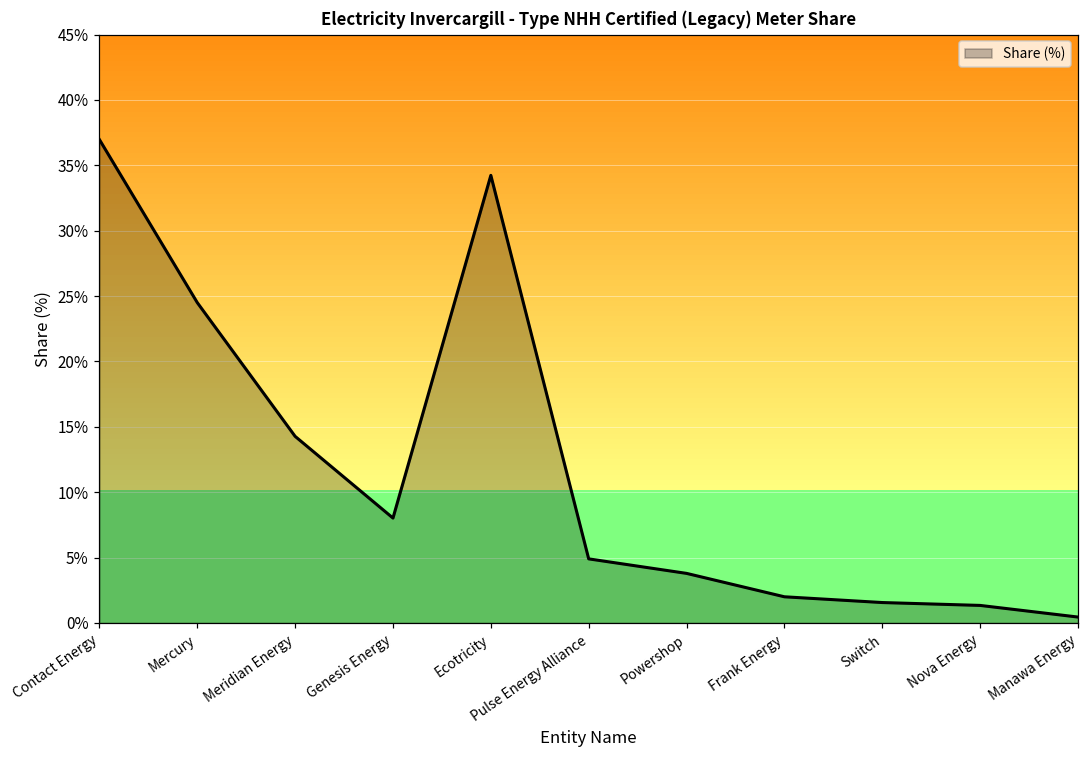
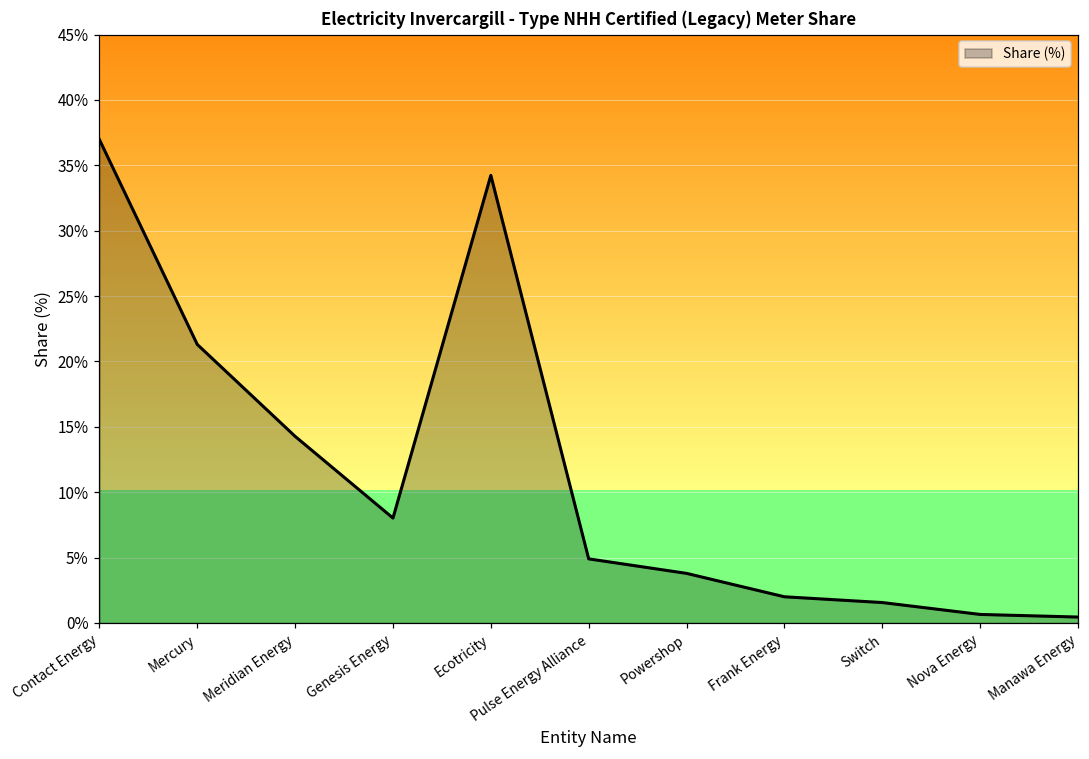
Mercury: 24.5% -> 21.3%
Nova Energy: 1.3% -> 0.7%
